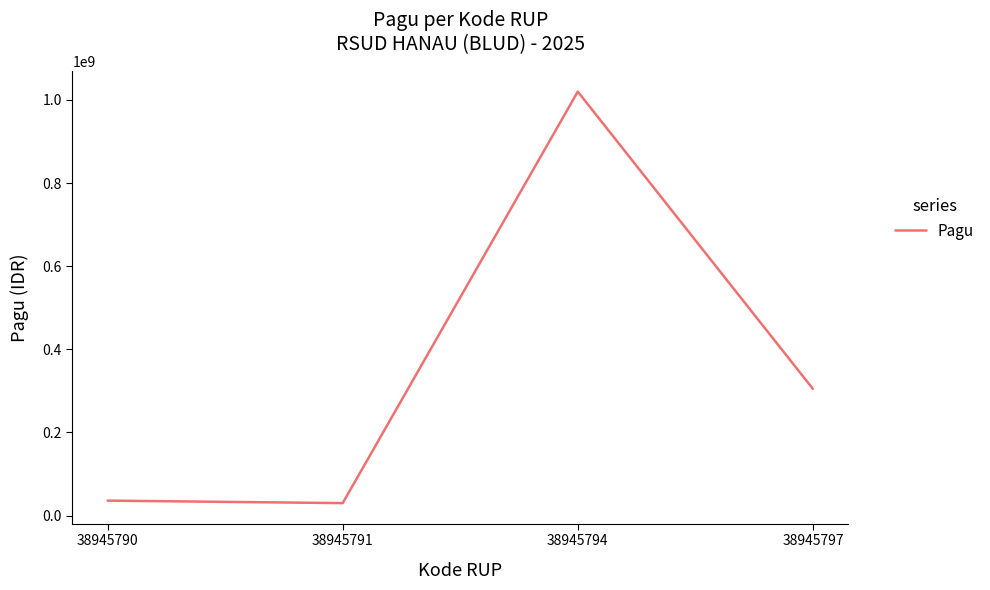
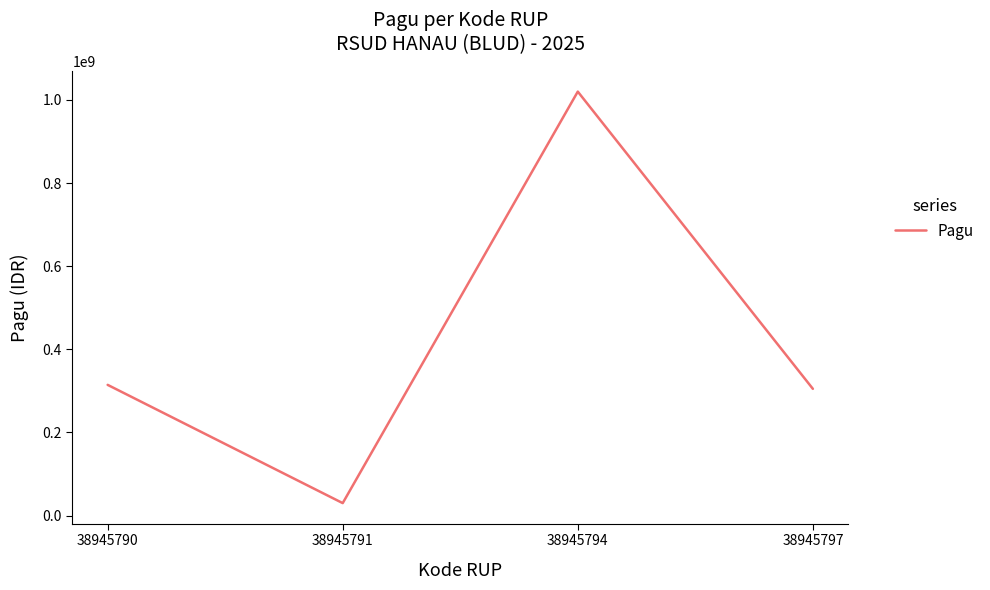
38945790: 40000000 -> 310000000
